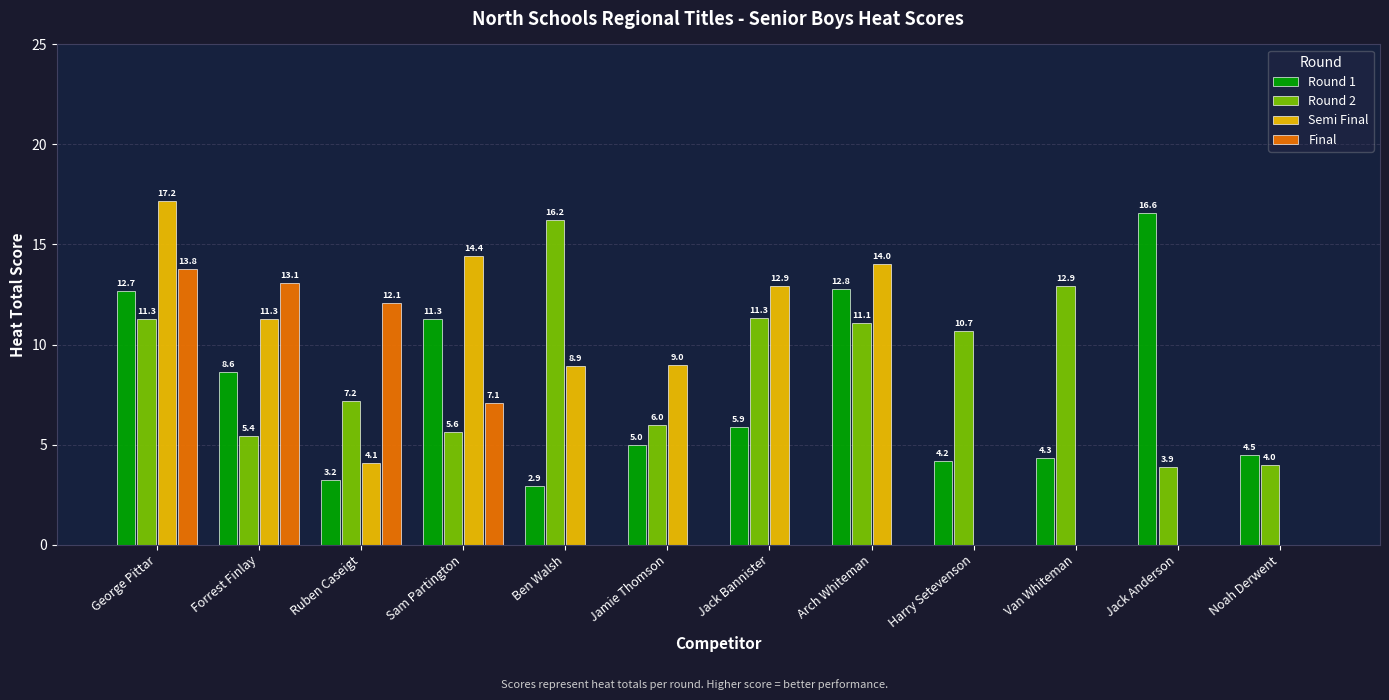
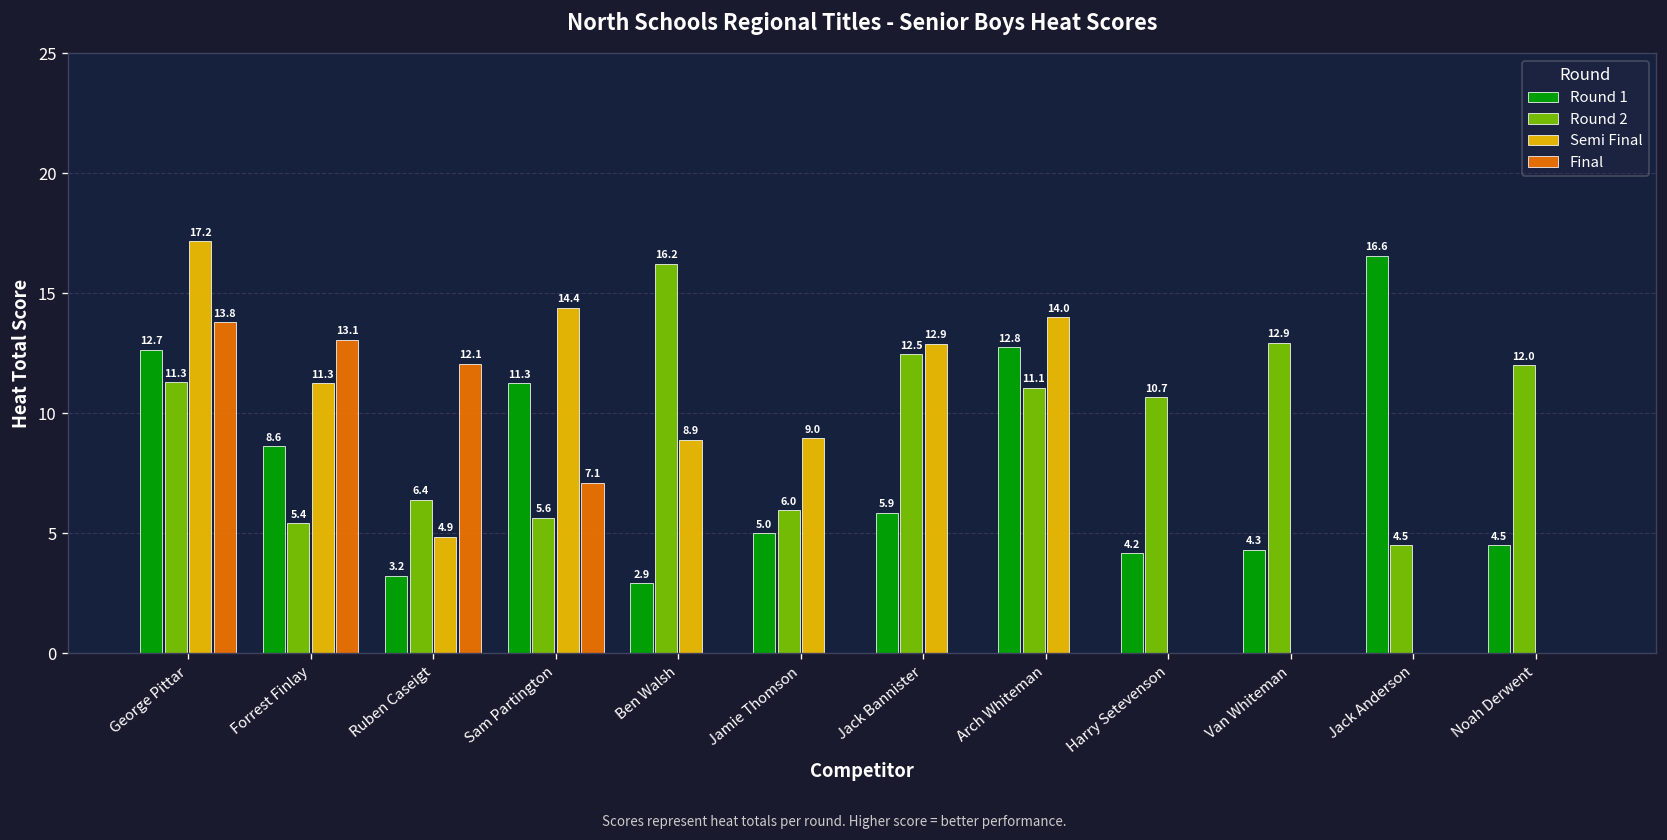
Round 2, Ruben Caseigt: 7.2 -> 6.4
Semi Final, Ruben Caseigt: 4.1 -> 4.9
Round 2, Jack Bannister: 11.3 -> 12.5
Round 2, Jack Anderson: 3.9 -> 4.5
Round 2, Noah Derwent: 4.0 -> 12.0
